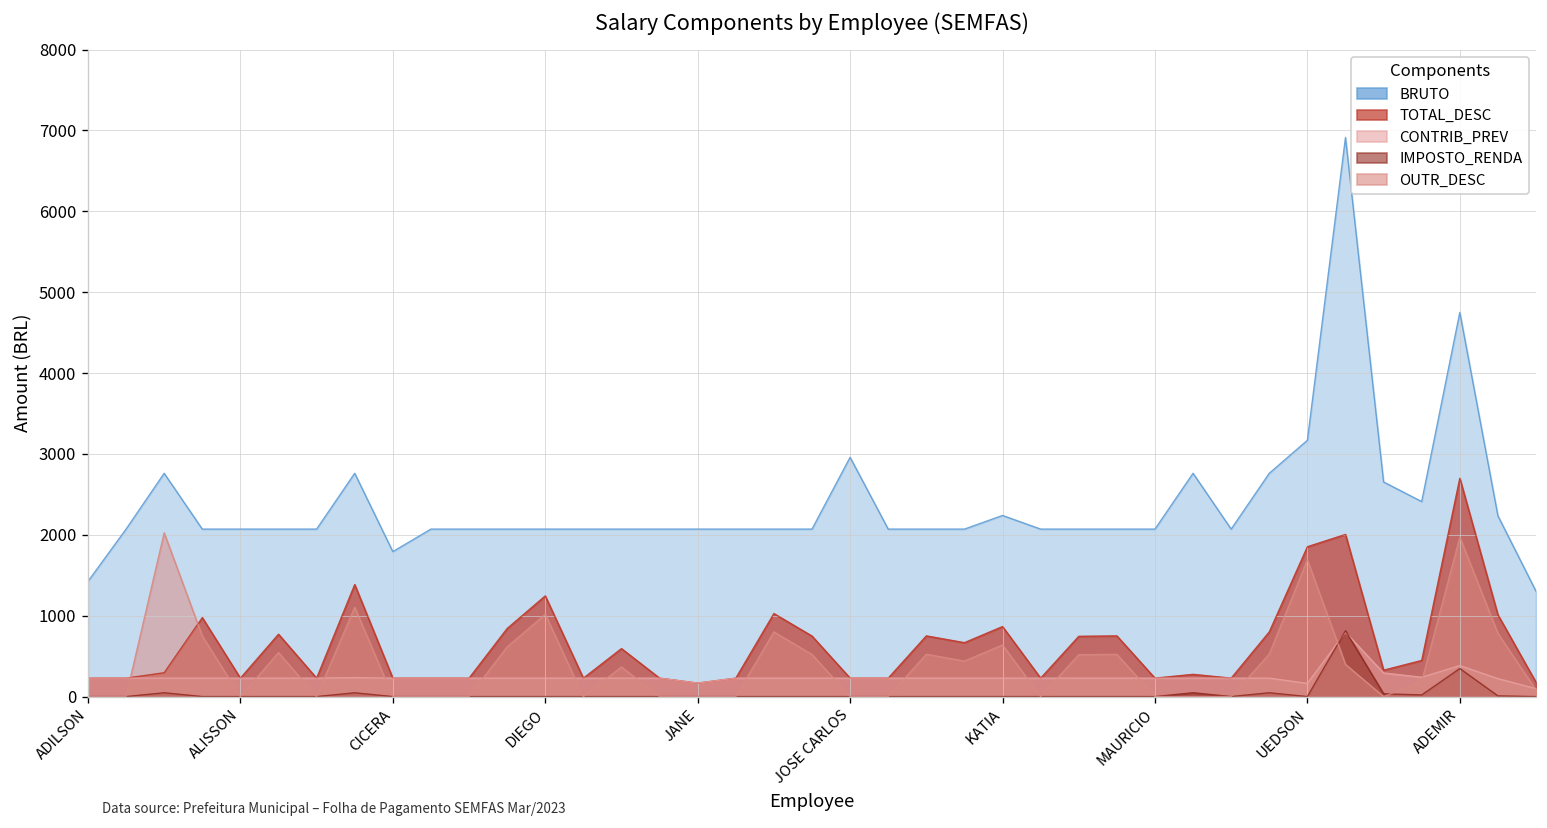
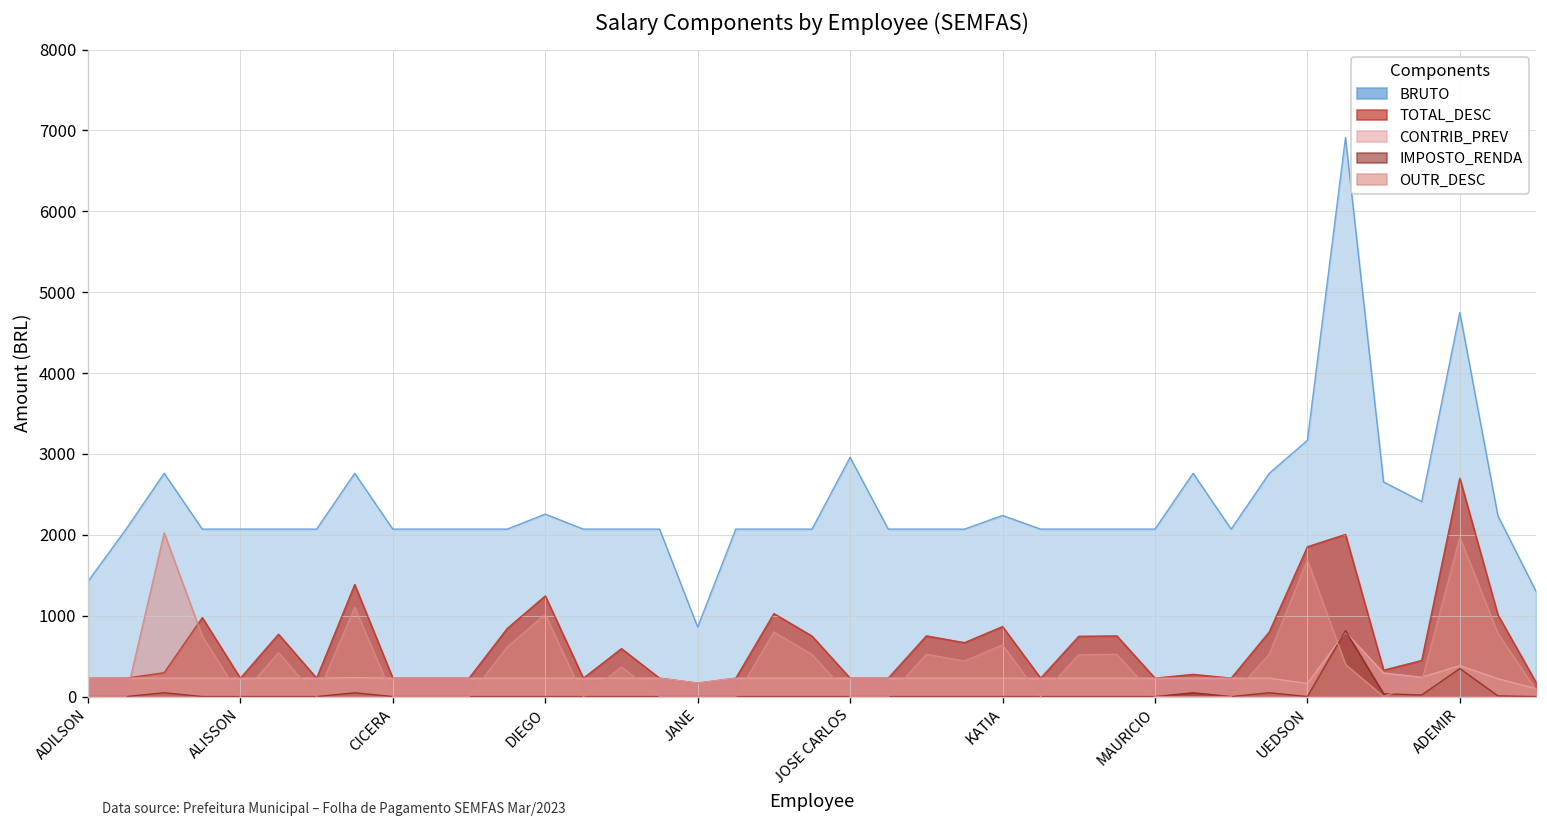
BRUTO, CICERA: 1800 -> 2100
BRUTO, DIEGO: 2100 -> 2300
BRUTO, JANE: 2100 -> 900
